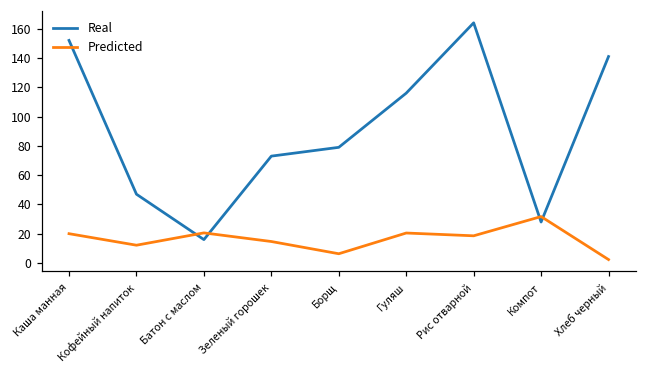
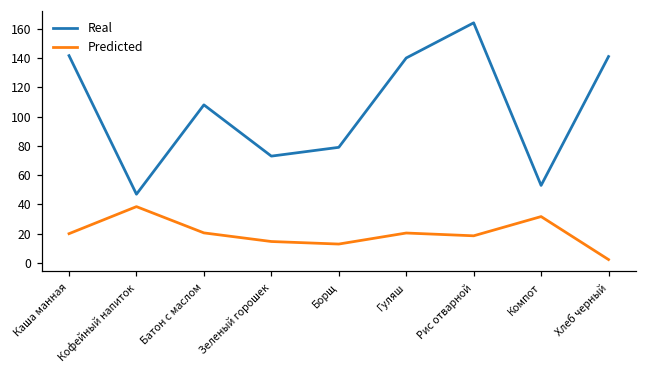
Real, Каша манная: 152 -> 142
Predicted, Кофейный напиток: 12 -> 39
Real, Батон с маслом: 16 -> 108
Predicted, Борщ: 6 -> 13
Real, Гуляш: 116 -> 140
Real, Компот: 28 -> 53
